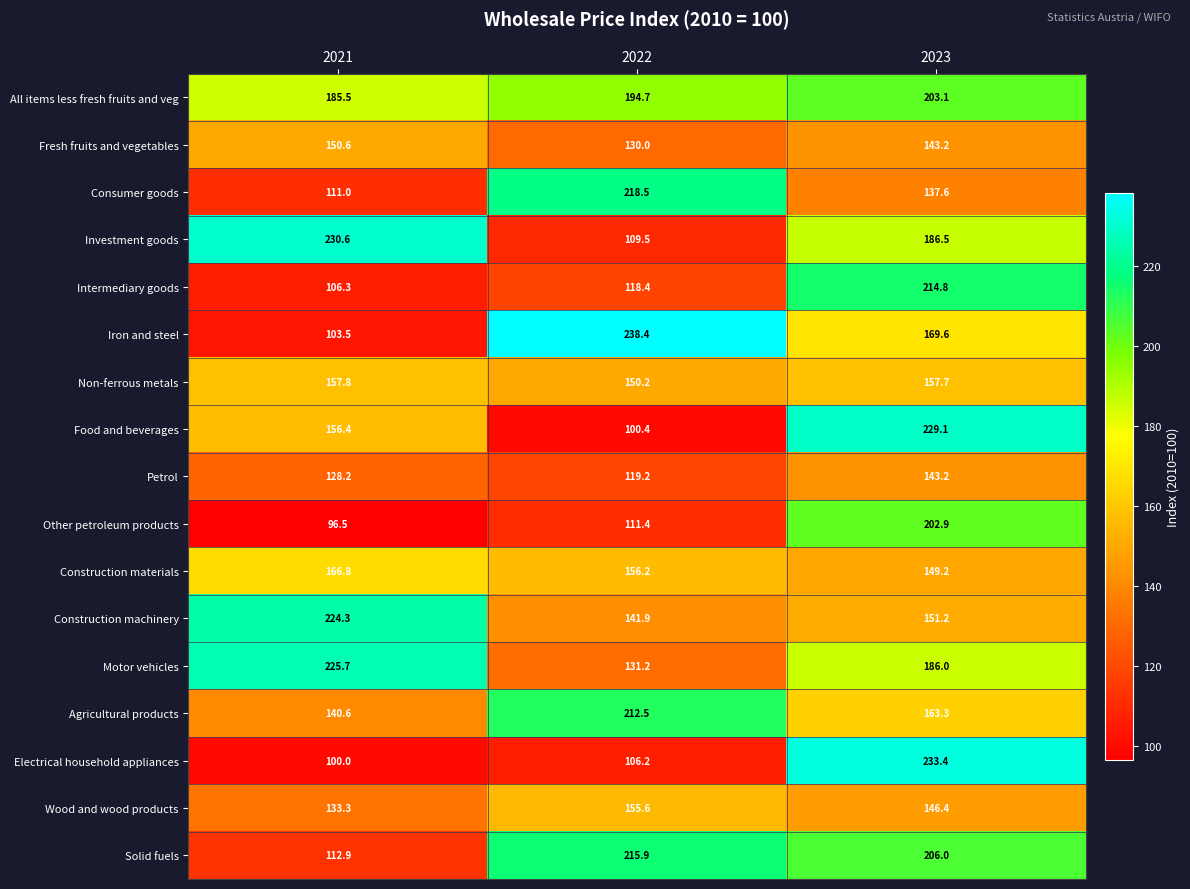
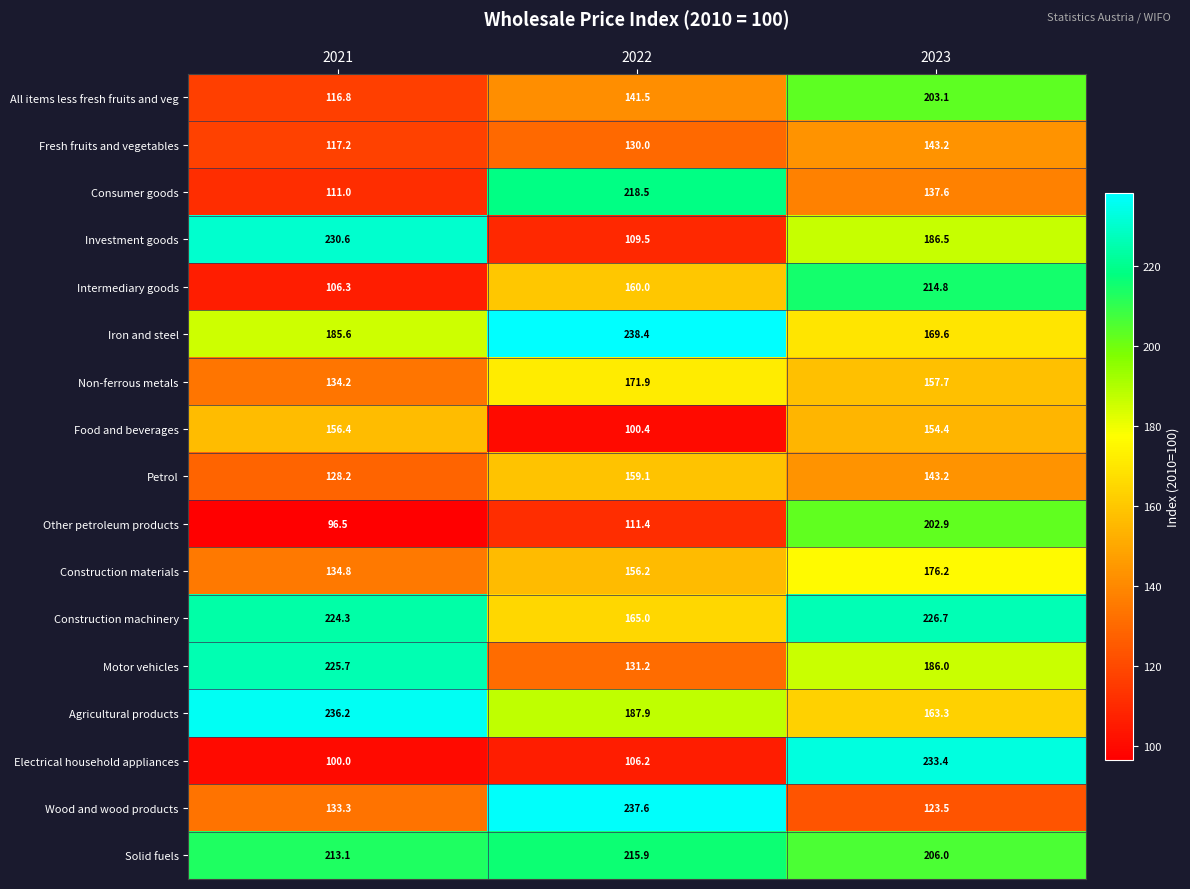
All items less fresh fruits and veg, 2021: 185.5 -> 116.8
All items less fresh fruits and veg, 2022: 194.7 -> 141.5
Fresh fruits and vegetables, 2021: 150.6 -> 117.2
Intermediary goods, 2022: 118.4 -> 160.0
Iron and steel, 2021: 103.5 -> 185.6
Non-ferrous metals, 2021: 157.8 -> 134.2
Non-ferrous metals, 2022: 150.2 -> 171.9
Food and beverages, 2023: 229.1 -> 154.4
Petrol, 2022: 119.2 -> 159.1
Construction materials, 2021: 166.8 -> 134.8
Construction materials, 2023: 149.2 -> 176.2
Construction machinery, 2022: 141.9 -> 165.0
Construction machinery, 2023: 151.2 -> 226.7
Agricultural products, 2021: 140.6 -> 236.2
Agricultural products, 2022: 212.5 -> 187.9
Wood and wood products, 2022: 155.6 -> 237.6
Wood and wood products, 2023: 146.4 -> 123.5
Solid fuels, 2021: 112.9 -> 213.1
